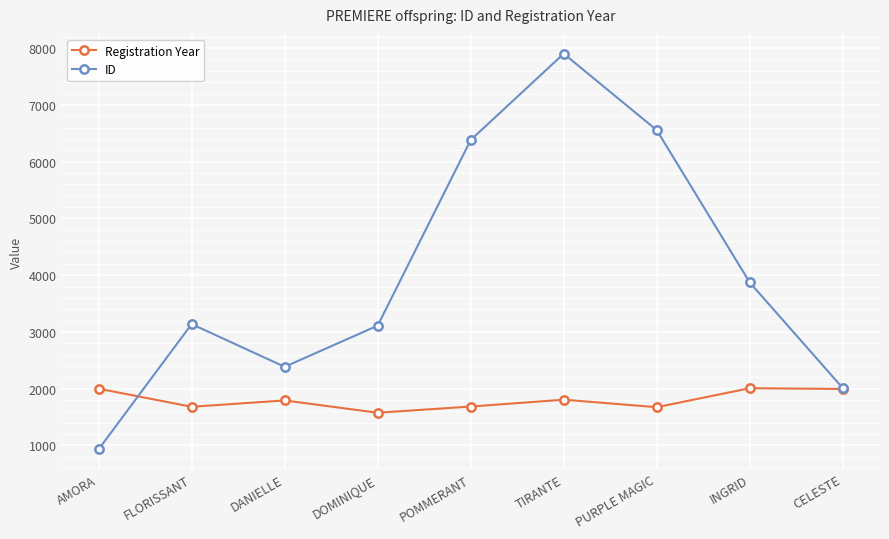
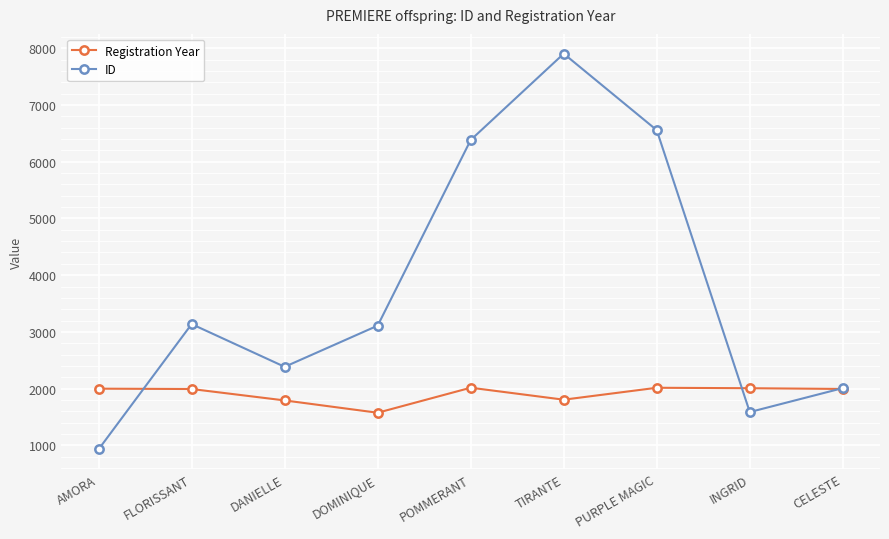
Registration Year, FLORISSANT: 1700 -> 2000
Registration Year, POMMERANT: 1700 -> 2000
Registration Year, PURPLE MAGIC: 1700 -> 2000
ID, INGRID: 3900 -> 1600
